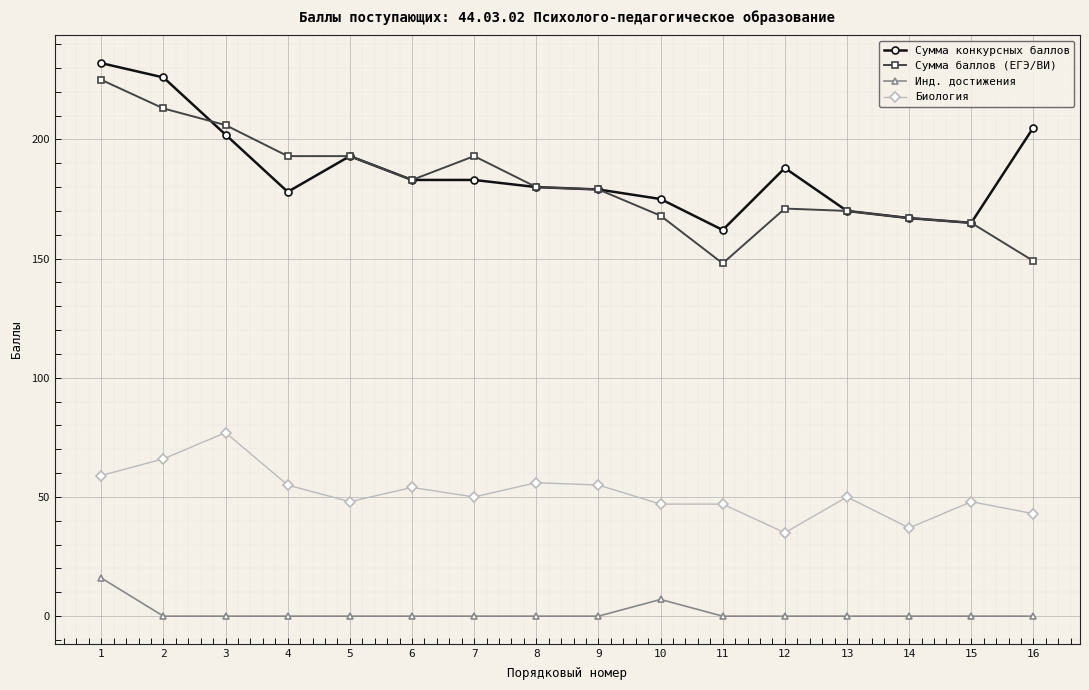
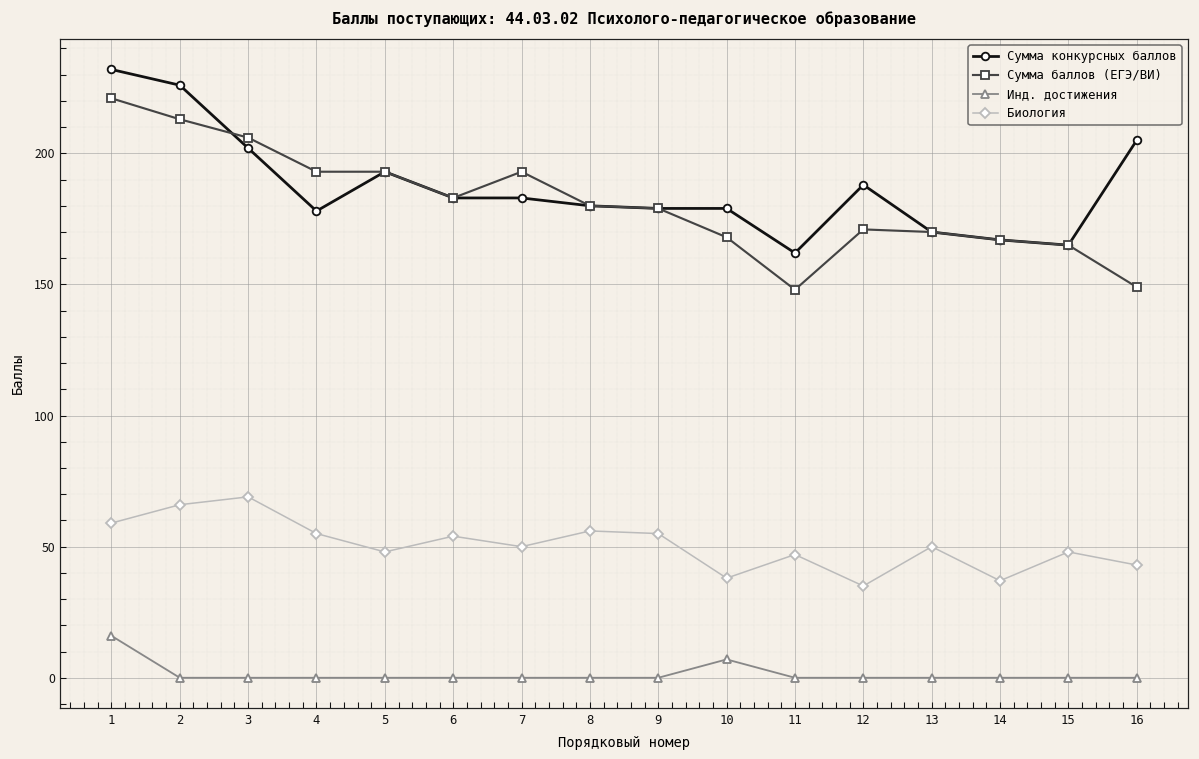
Сумма баллов (ЕГЭ/ВИ), 1: 225 -> 221
Биология, 3: 77 -> 69
Сумма конкурсных баллов, 10: 175 -> 179
Биология, 10: 47 -> 38
